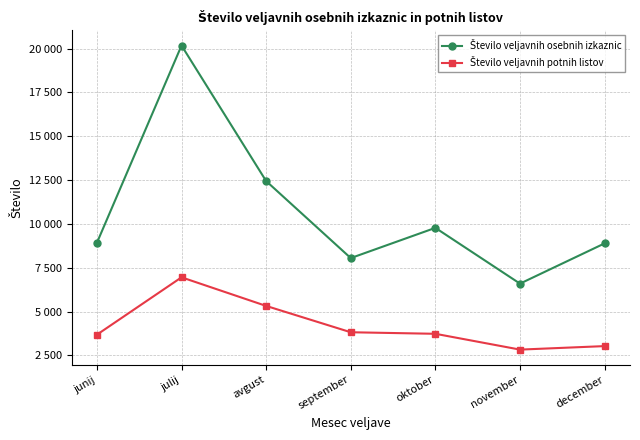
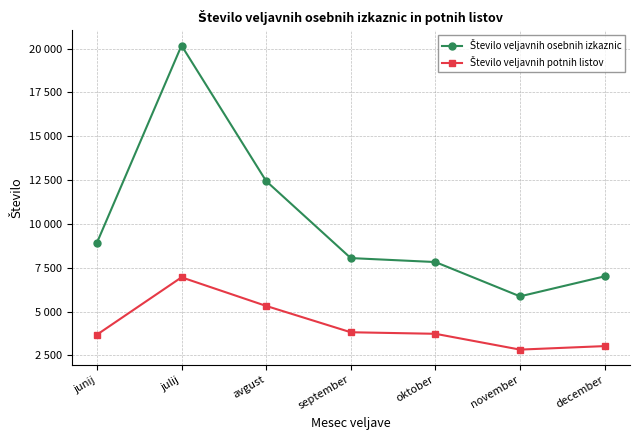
Število veljavnih osebnih izkaznic, oktober: 9800 -> 7800
Število veljavnih osebnih izkaznic, november: 6600 -> 5900
Število veljavnih osebnih izkaznic, december: 8900 -> 7000
